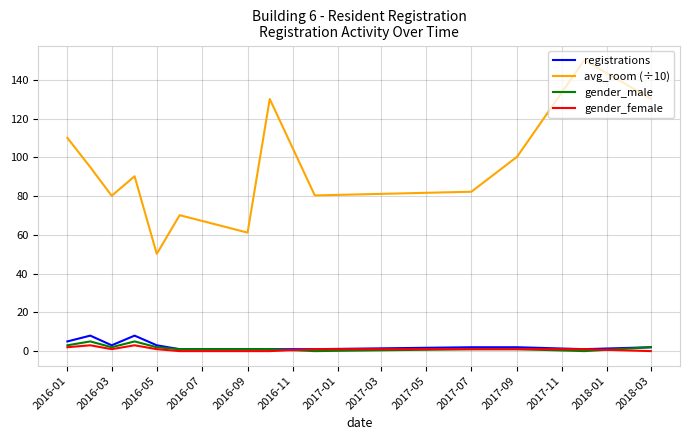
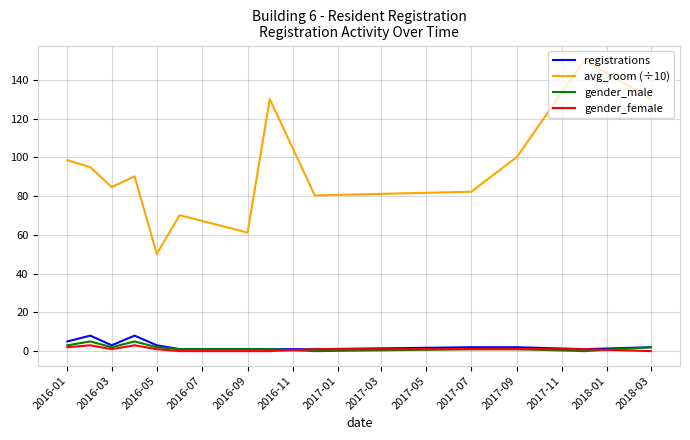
avg_room (÷10), 2016-01: 110 -> 99
avg_room (÷10), 2016-03: 80 -> 85
